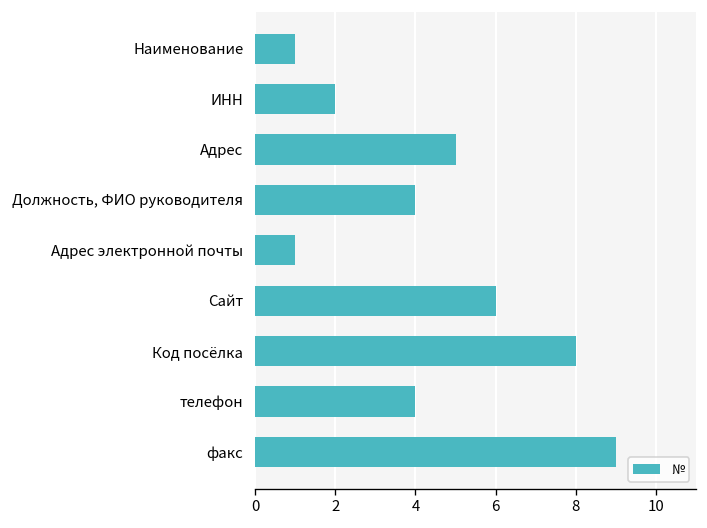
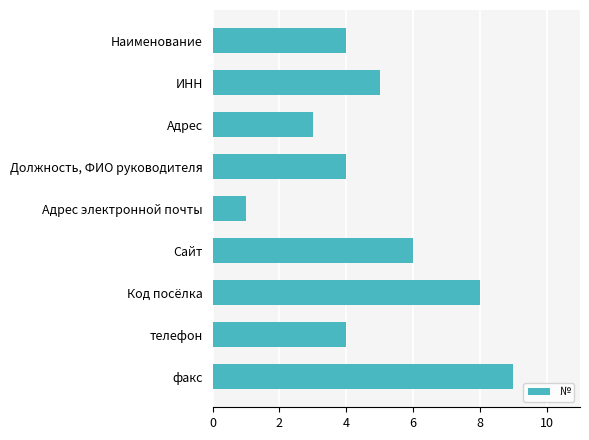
Наименование: 1 -> 4
ИНН: 2 -> 5
Адрес: 5 -> 3
